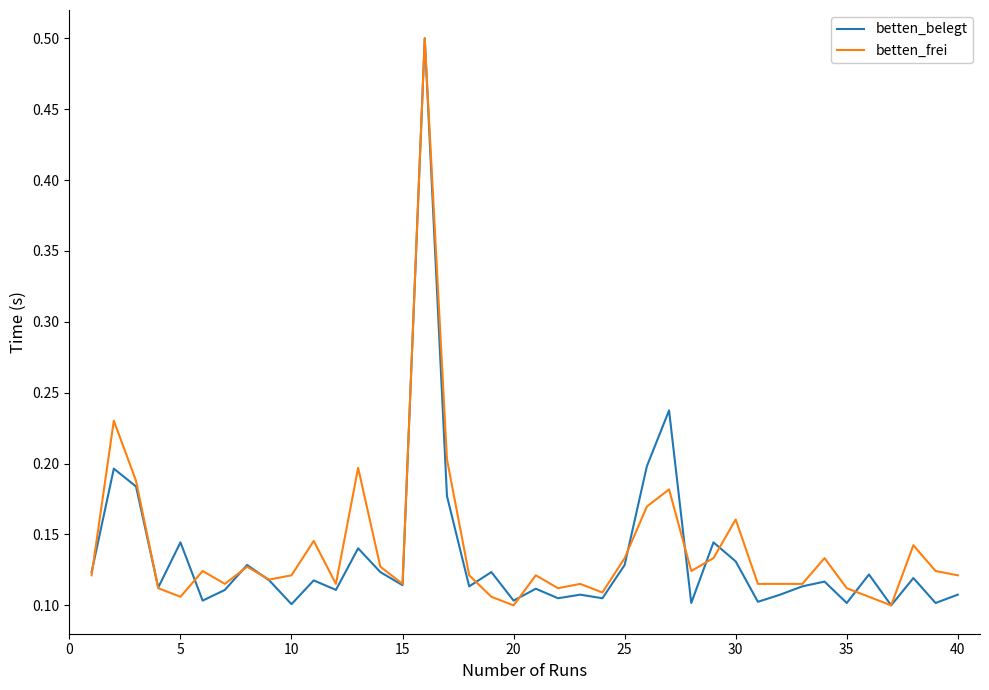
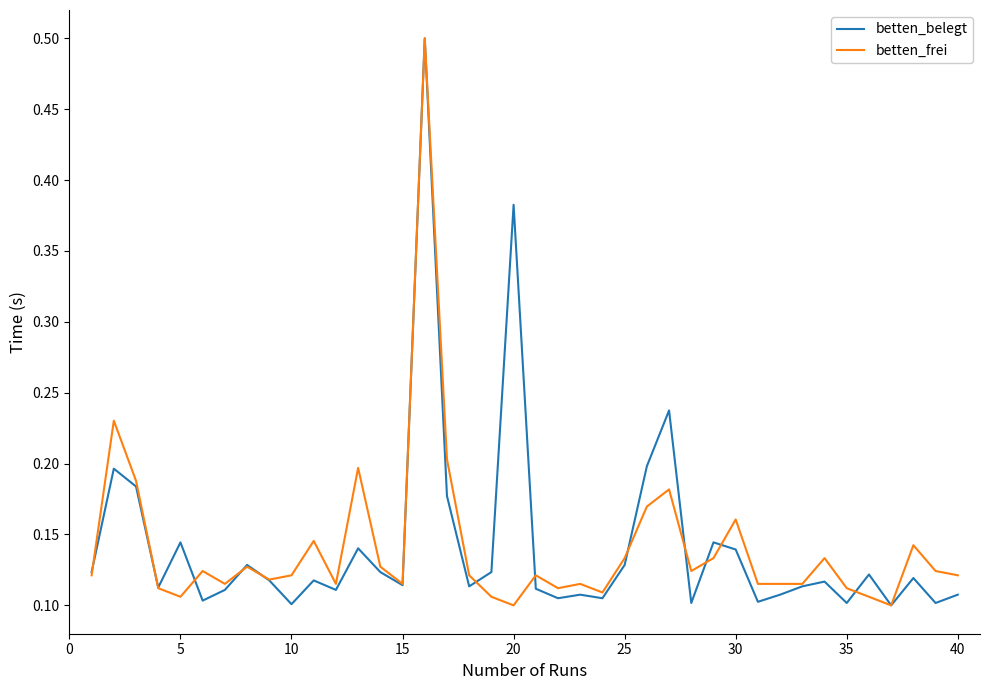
betten_belegt, 20: 0.103 -> 0.383
betten_belegt, 30: 0.131 -> 0.139
